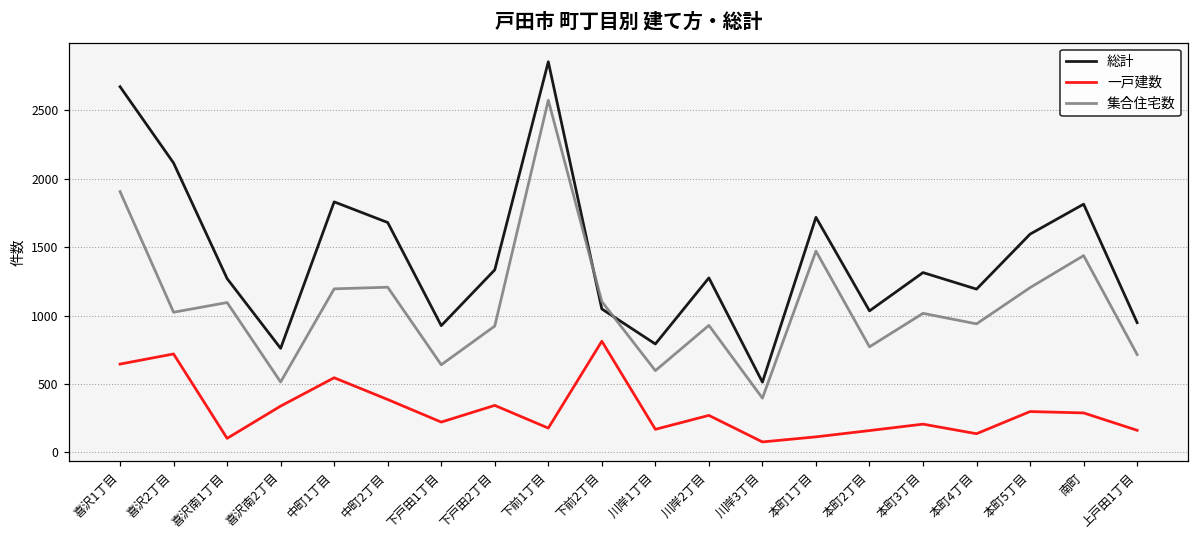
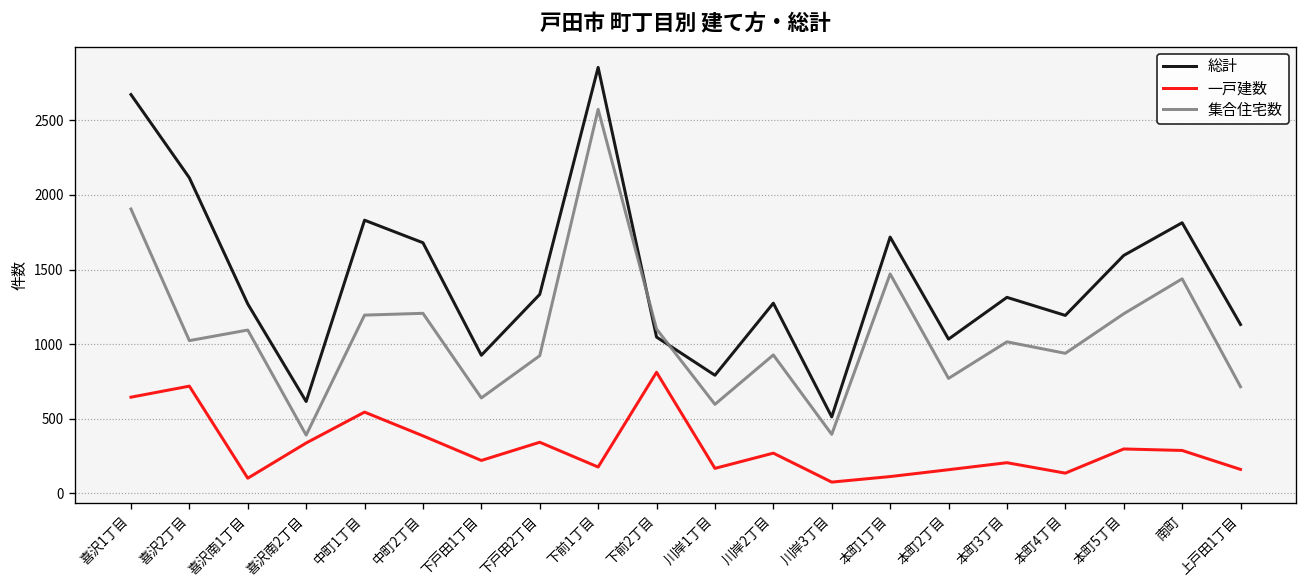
総計, 喜沢南2丁目: 760 -> 620
集合住宅数, 喜沢南2丁目: 510 -> 390
総計, 上戸田1丁目: 950 -> 1130
